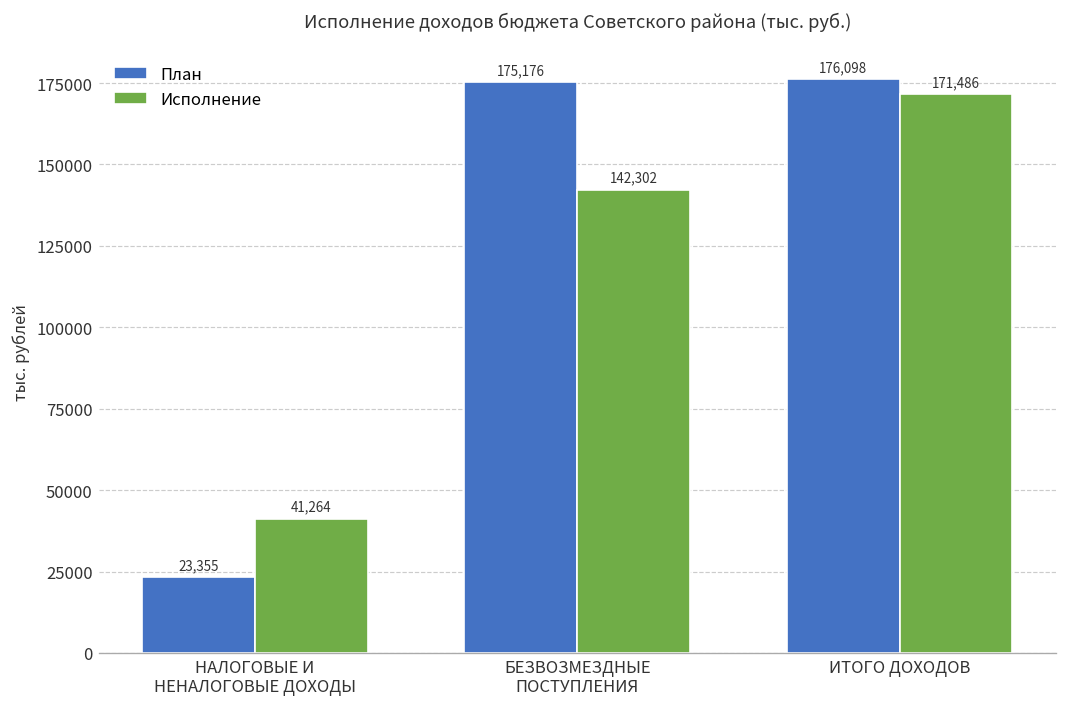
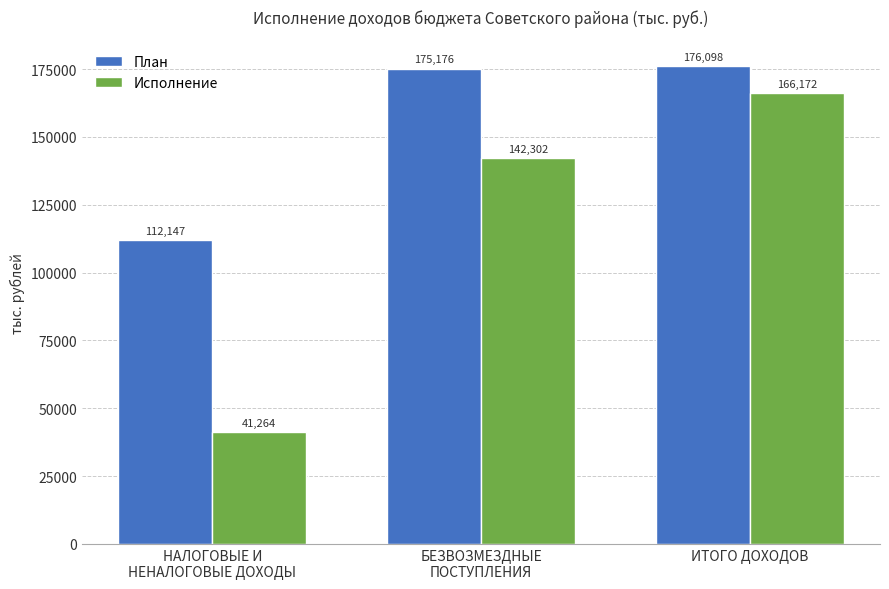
План, НАЛОГОВЫЕ И НЕНАЛОГОВЫЕ ДОХОДЫ: 23,355 -> 112,147
Исполнение, ИТОГО ДОХОДОВ: 171,486 -> 166,172
